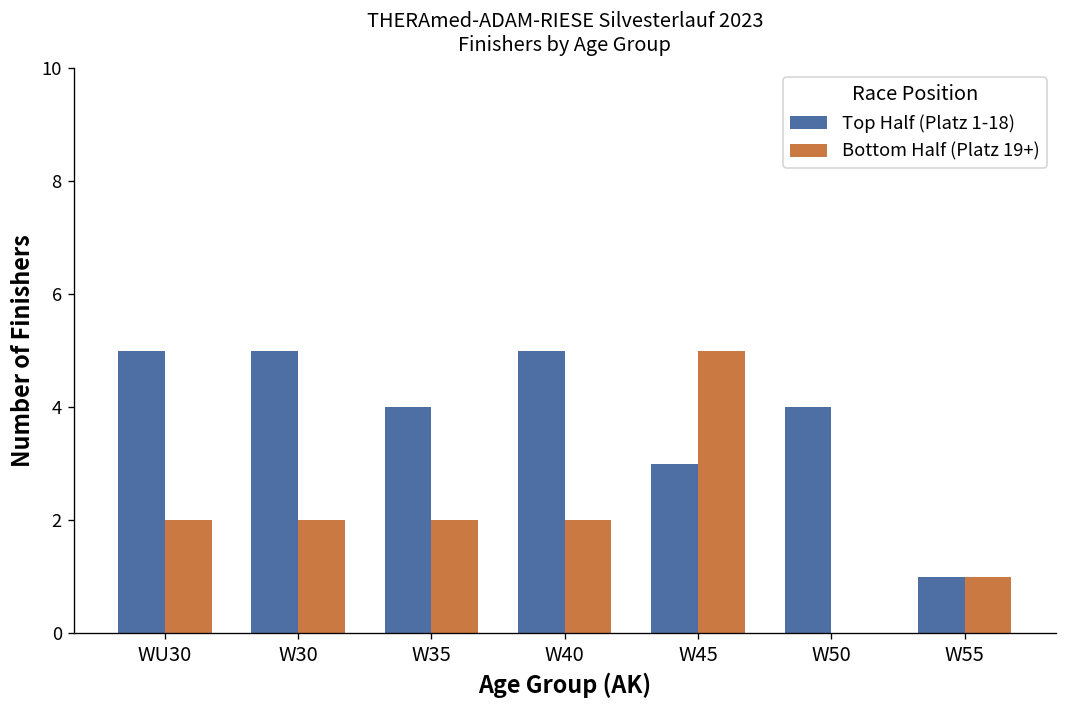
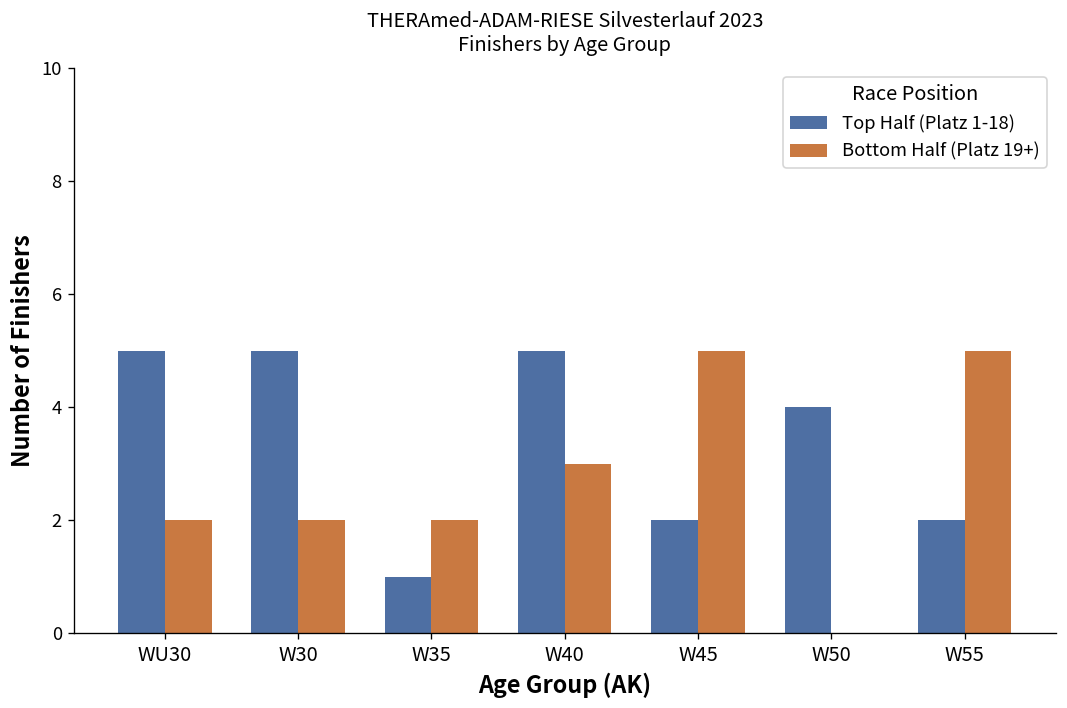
Top Half (Platz 1-18), W35: 4 -> 1
Bottom Half (Platz 19+), W40: 2 -> 3
Top Half (Platz 1-18), W45: 3 -> 2
Top Half (Platz 1-18), W55: 1 -> 2
Bottom Half (Platz 19+), W55: 1 -> 5
